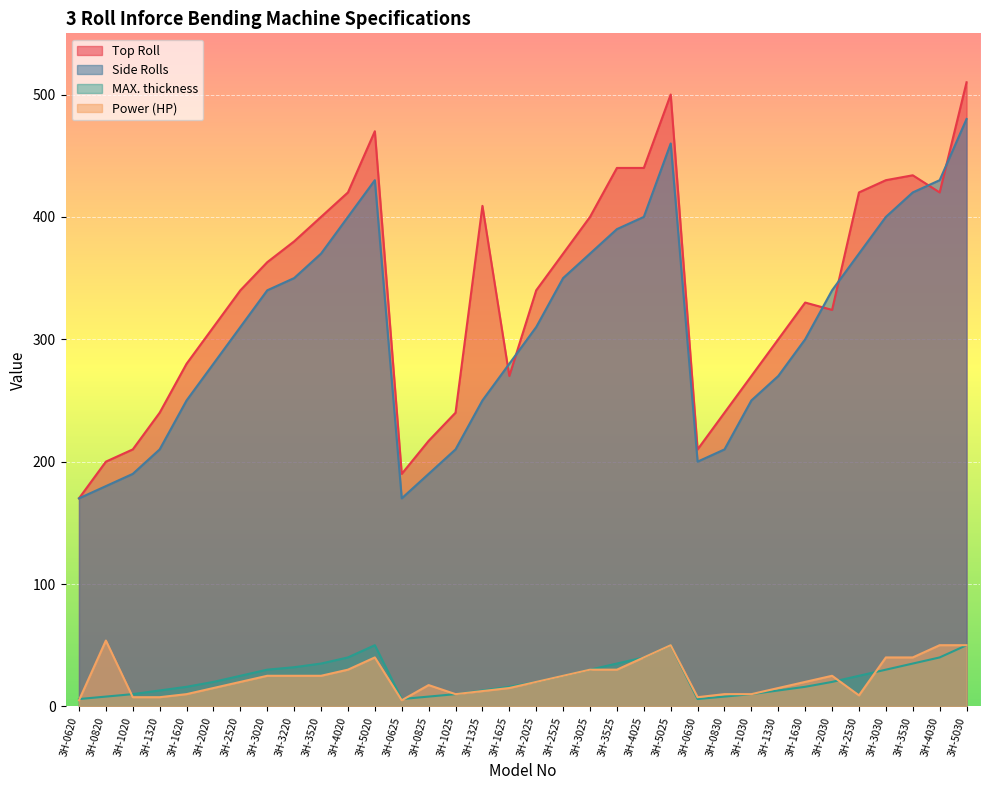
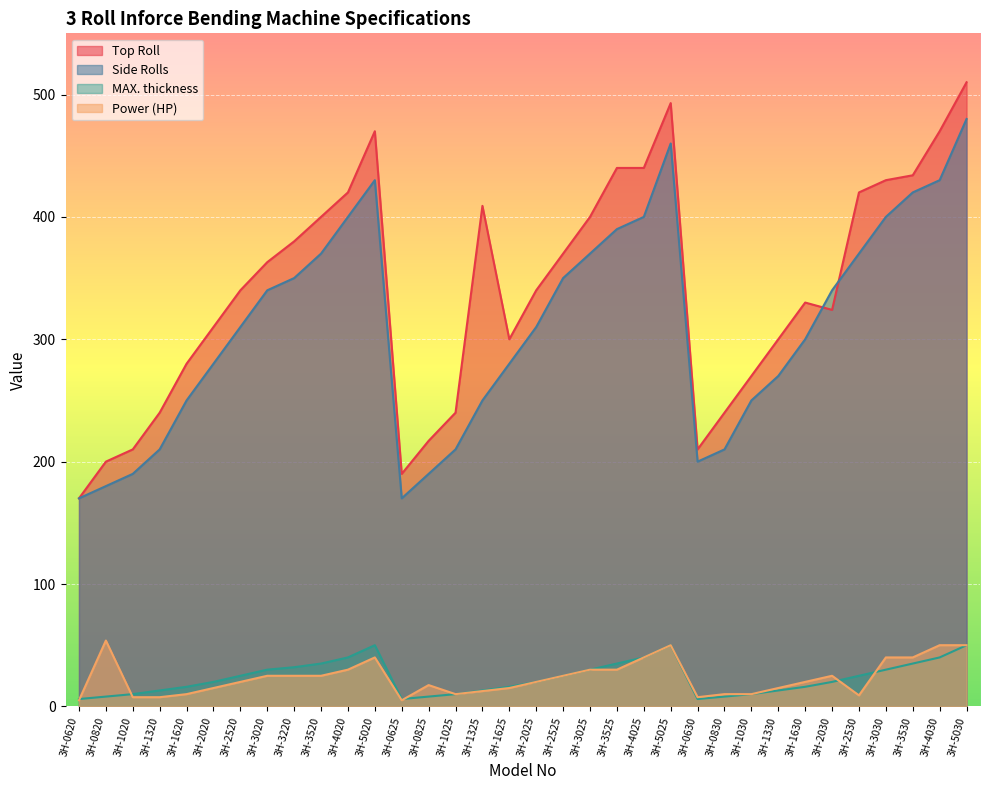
Top Roll, 3H-1625: 270 -> 300
Top Roll, 3H-5025: 500 -> 493
Top Roll, 3H-4030: 420 -> 470
